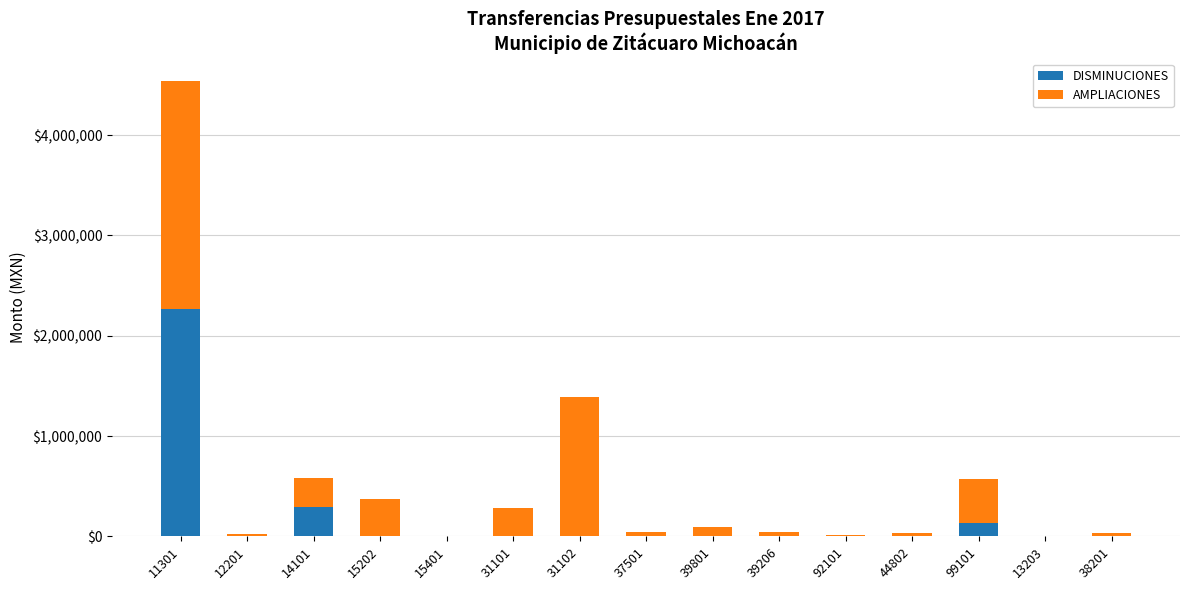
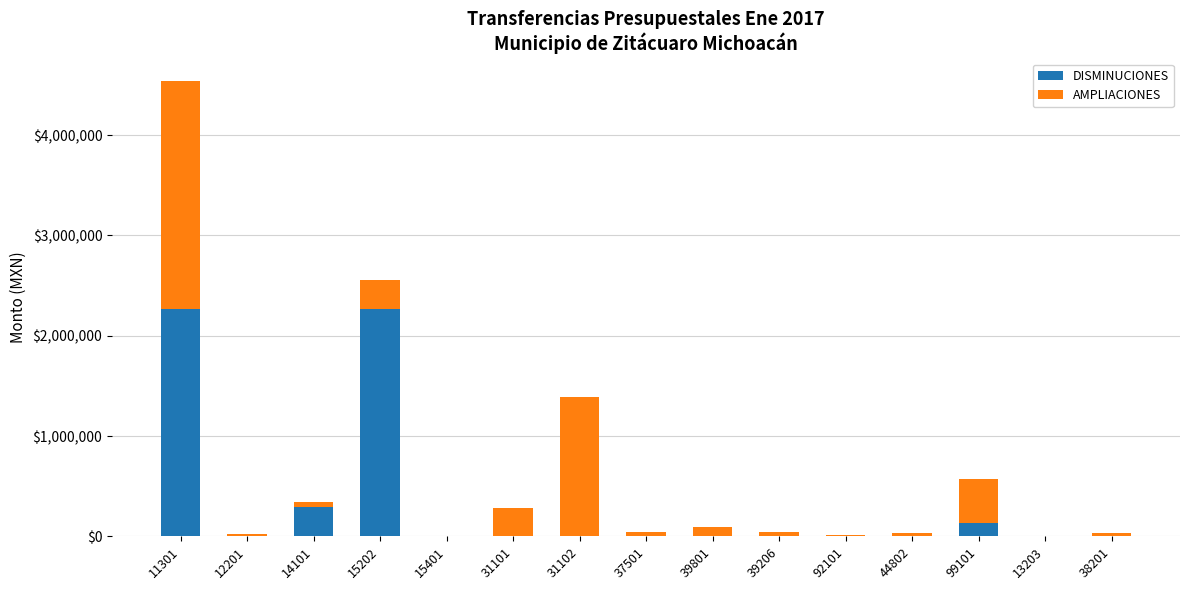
AMPLIACIONES, 14101: $290,000 -> $50,000
DISMINUCIONES, 15202: $0 -> $2,260,000
AMPLIACIONES, 15202: $380,000 -> $290,000
